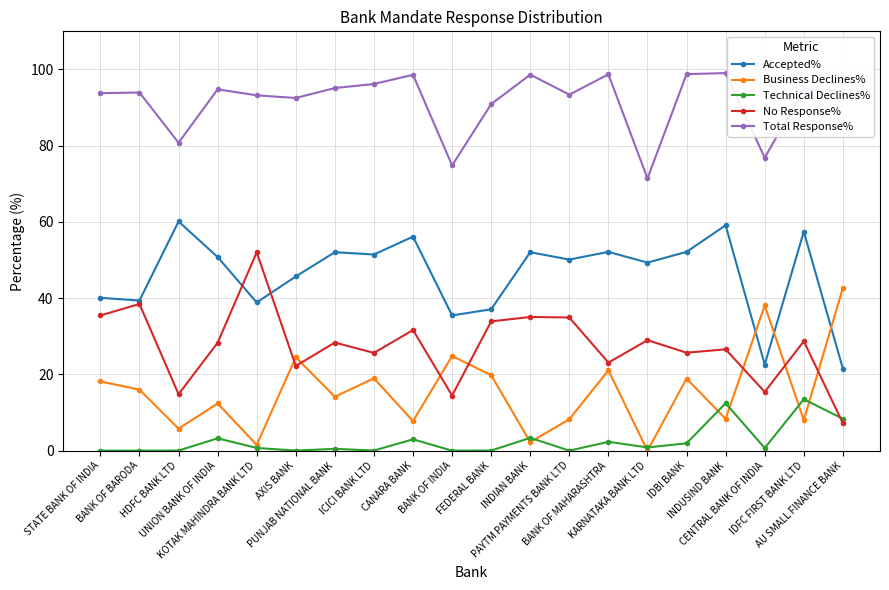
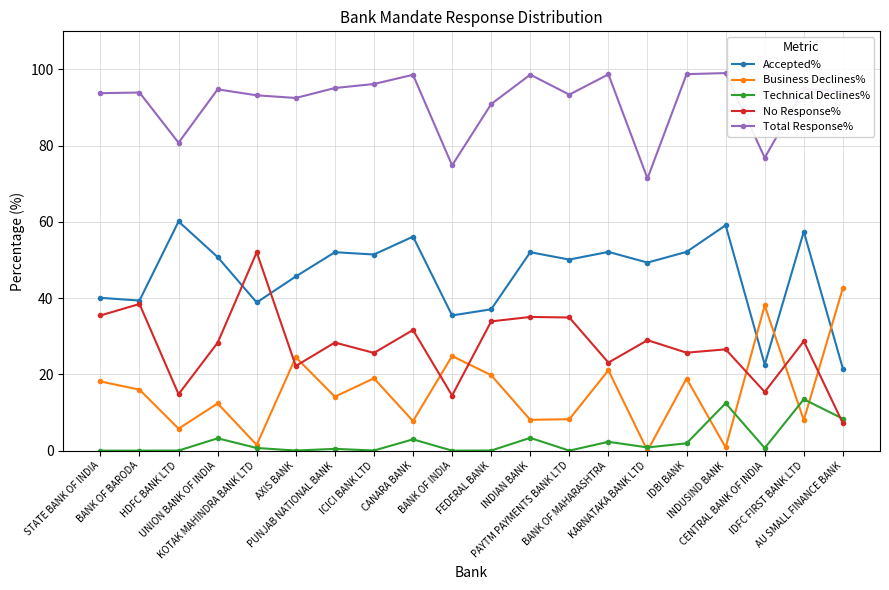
Business Declines%, INDIAN BANK: 2 -> 8
Business Declines%, INDUSIND BANK: 8 -> 1
